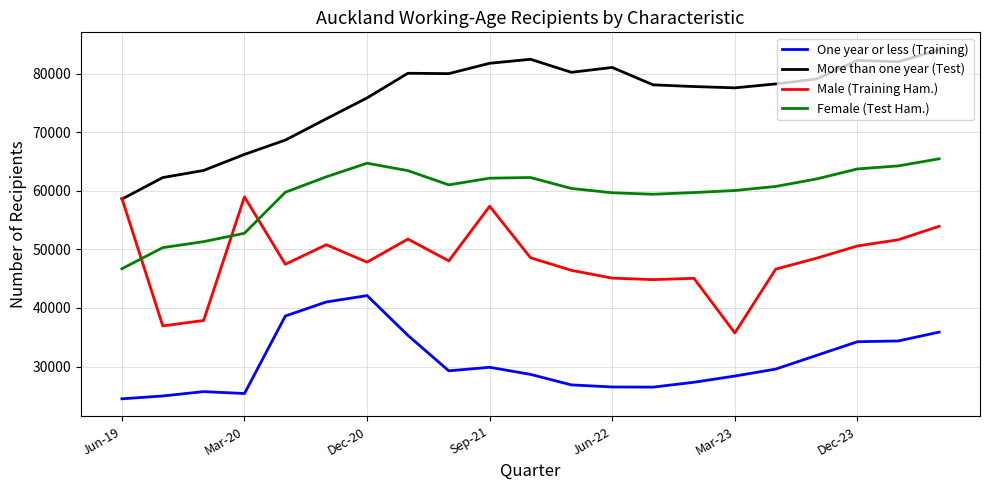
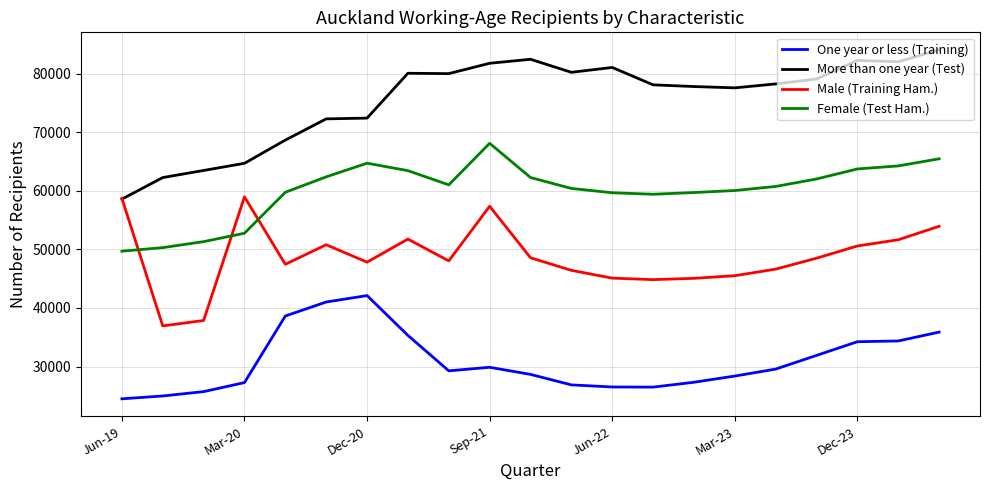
Female (Test Ham.), Jun-19: 47000 -> 50000
One year or less (Training), Mar-20: 25000 -> 27000
More than one year (Test), Mar-20: 66000 -> 65000
More than one year (Test), Dec-20: 76000 -> 72000
Female (Test Ham.), Sep-21: 62000 -> 68000
Male (Training Ham.), Mar-23: 36000 -> 46000
